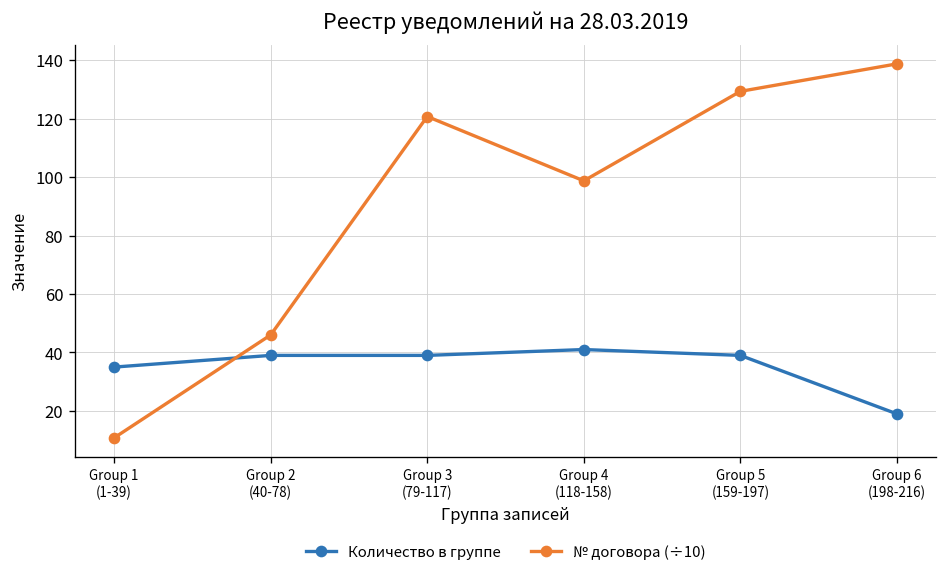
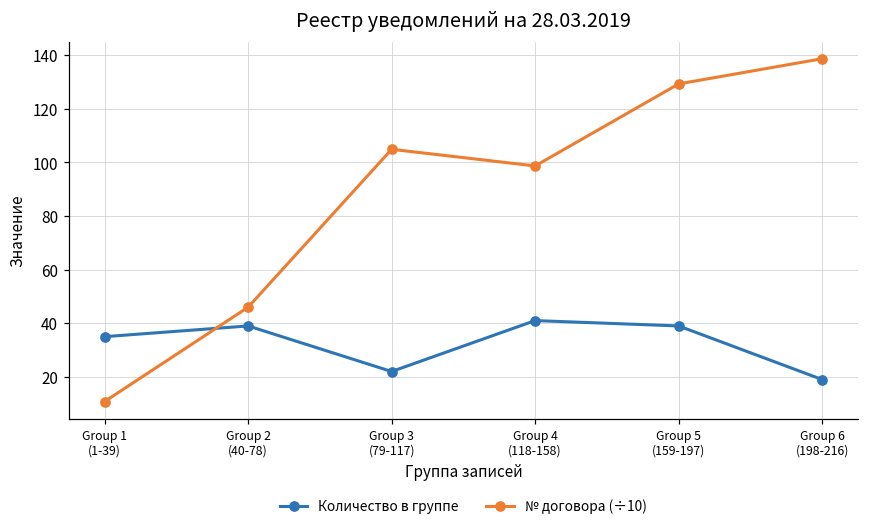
Количество в группе, Group 3 (79-117): 39 -> 22
№ договора (÷10), Group 3 (79-117): 121 -> 105
